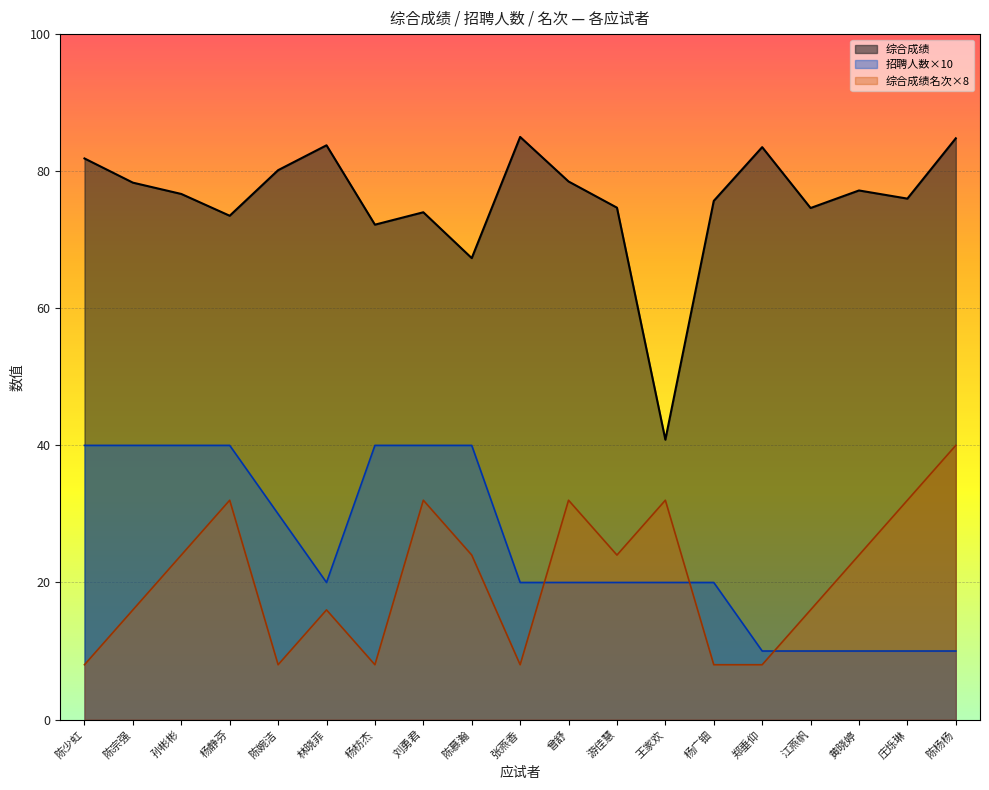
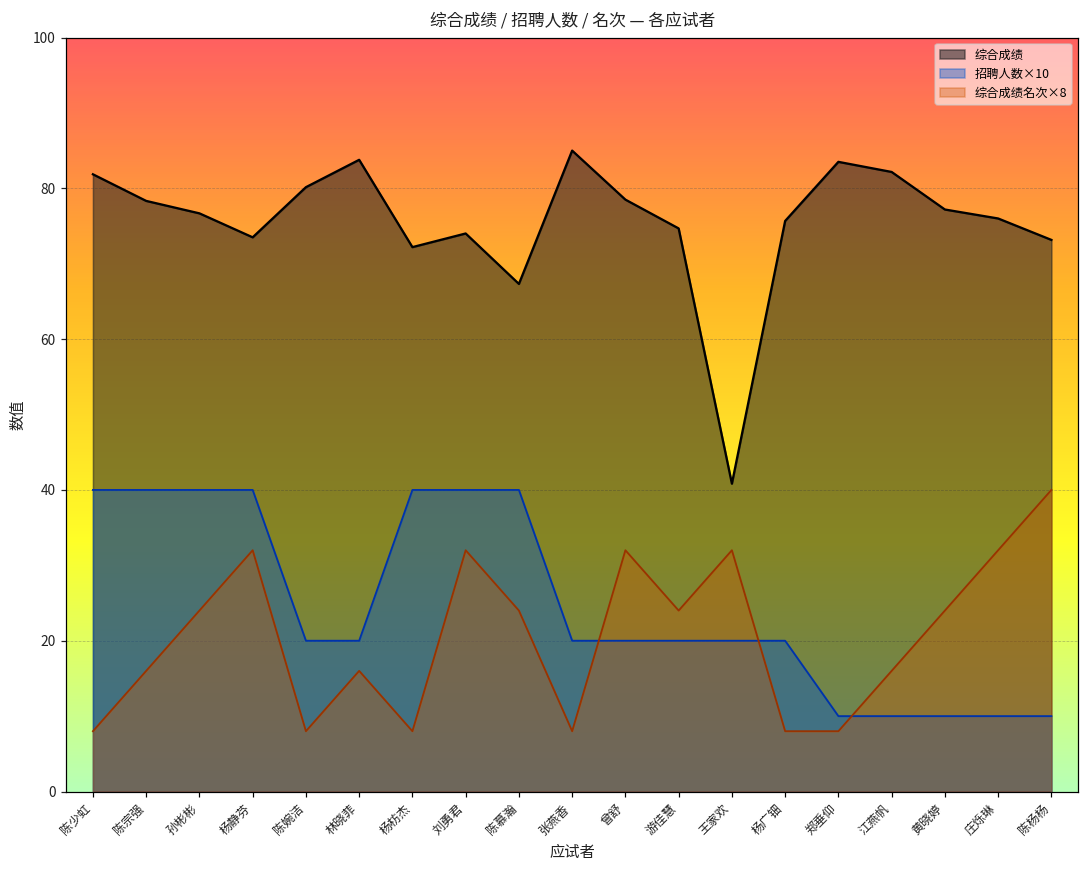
招聘人数×10, 陈婉洁: 30 -> 20
综合成绩, 江燕帆: 75 -> 82
综合成绩, 陈杨杨: 85 -> 73
